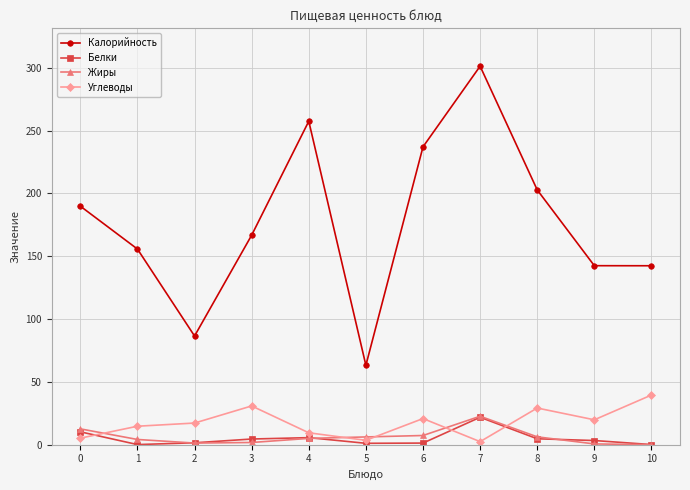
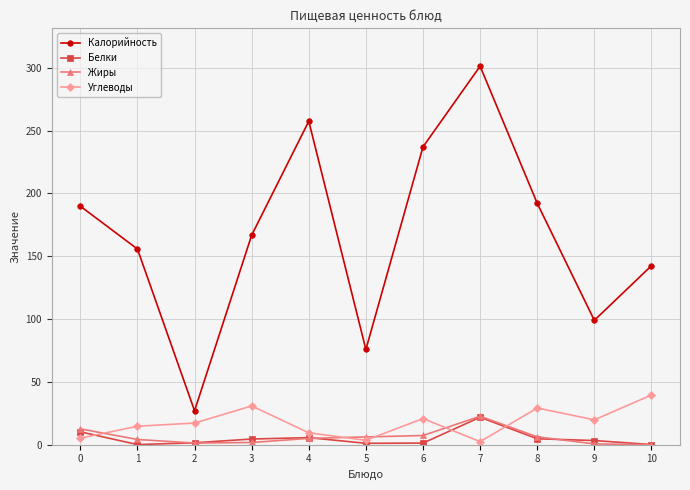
Калорийность, 2: 87 -> 27
Калорийность, 5: 63 -> 76
Калорийность, 8: 203 -> 192
Калорийность, 9: 143 -> 99
